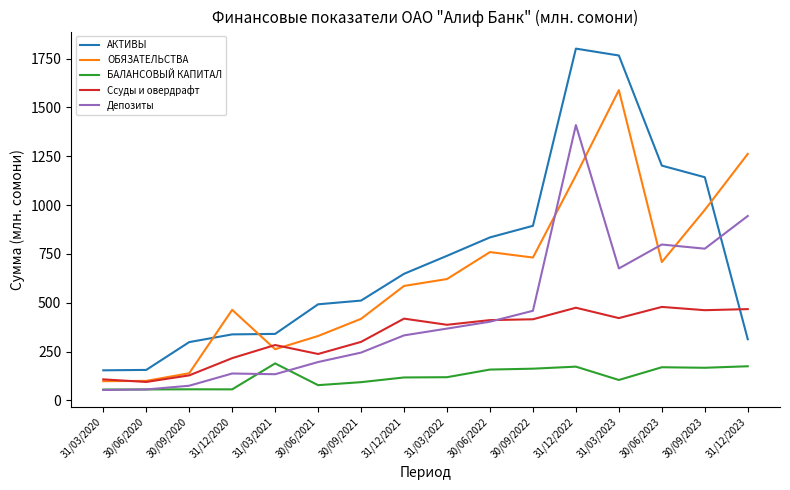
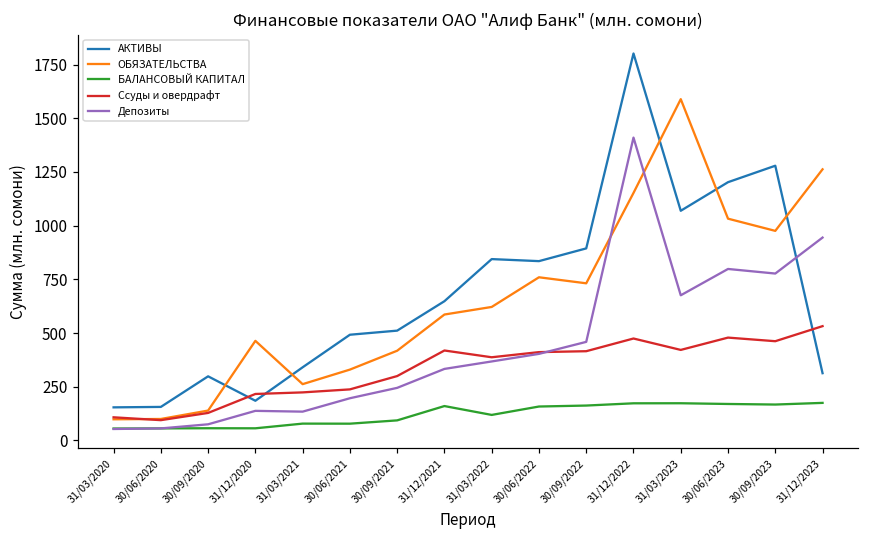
АКТИВЫ, 31/12/2020: 340 -> 180
БАЛАНСОВЫЙ КАПИТАЛ, 31/03/2021: 190 -> 80
Ссуды и овердрафт, 31/03/2021: 280 -> 220
БАЛАНСОВЫЙ КАПИТАЛ, 31/12/2021: 120 -> 160
АКТИВЫ, 31/03/2022: 740 -> 840
АКТИВЫ, 31/03/2023: 1770 -> 1070
БАЛАНСОВЫЙ КАПИТАЛ, 31/03/2023: 100 -> 170
ОБЯЗАТЕЛЬСТВА, 30/06/2023: 710 -> 1030
АКТИВЫ, 30/09/2023: 1140 -> 1280
Ссуды и овердрафт, 31/12/2023: 470 -> 530
